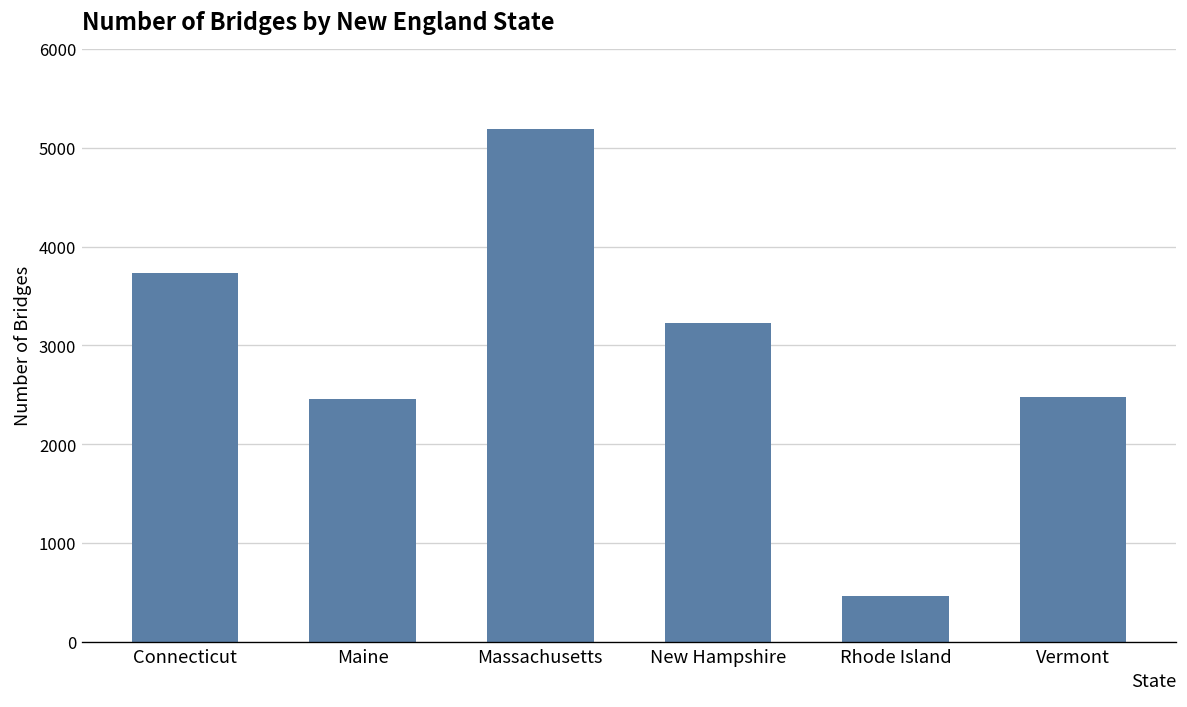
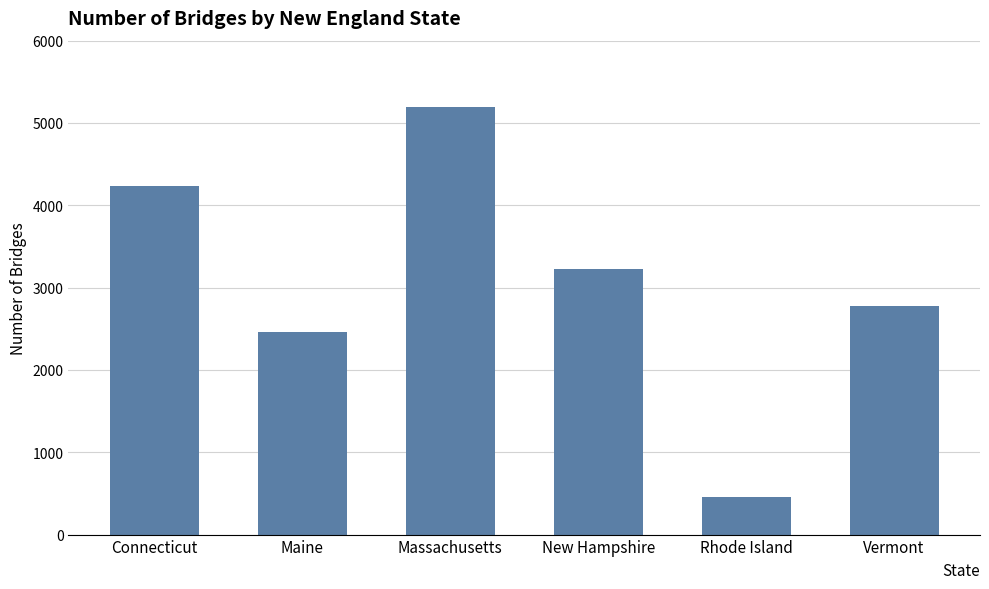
Connecticut: 3700 -> 4200
Vermont: 2500 -> 2800
